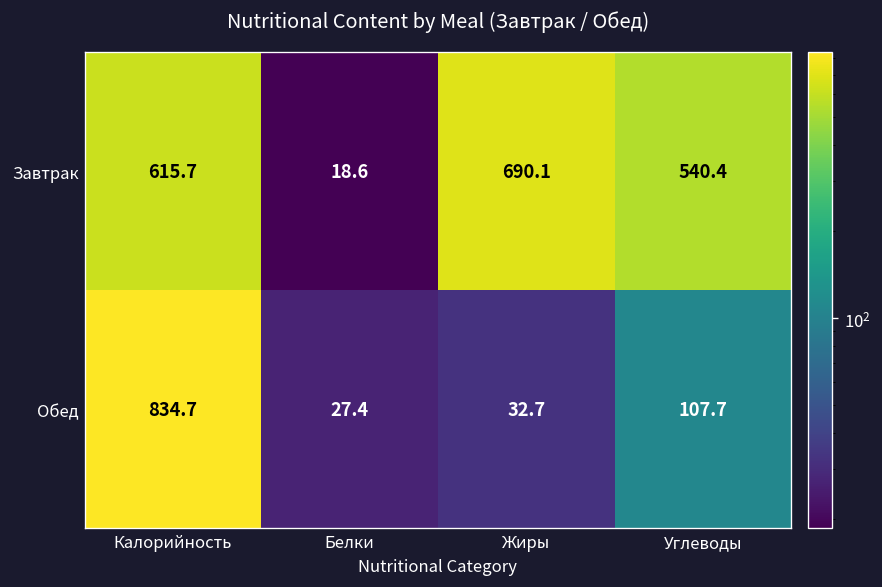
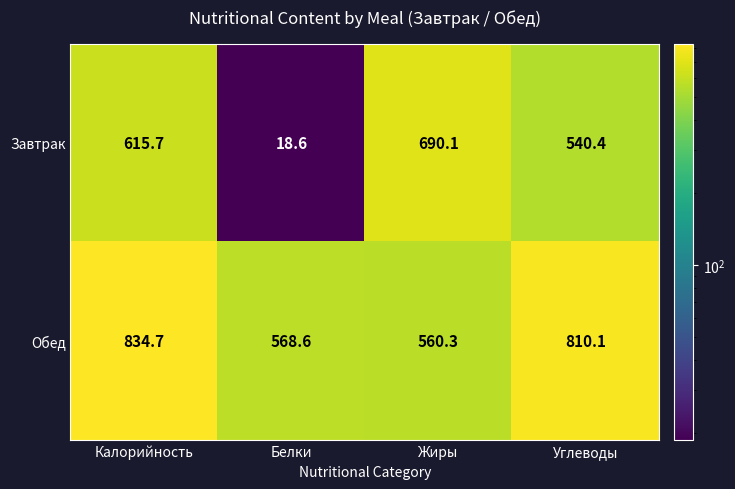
Обед, Белки: 27.4 -> 568.6
Обед, Жиры: 32.7 -> 560.3
Обед, Углеводы: 107.7 -> 810.1
